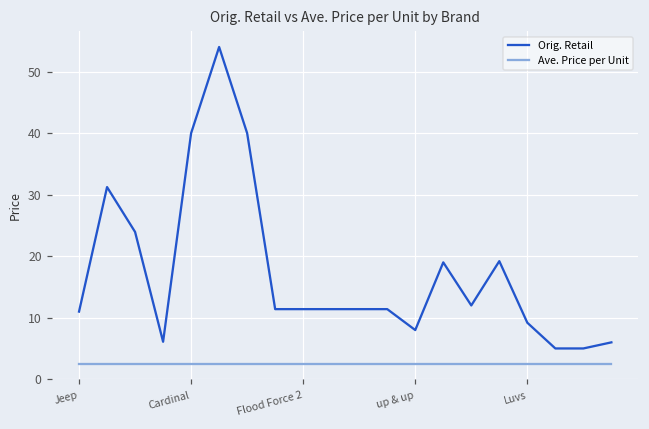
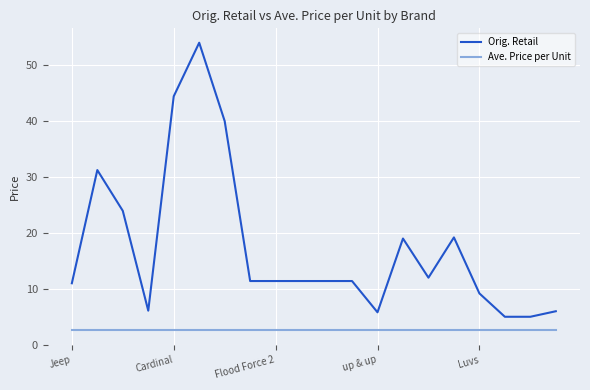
Orig. Retail, Cardinal: 40 -> 44
Orig. Retail, up & up: 8 -> 6
